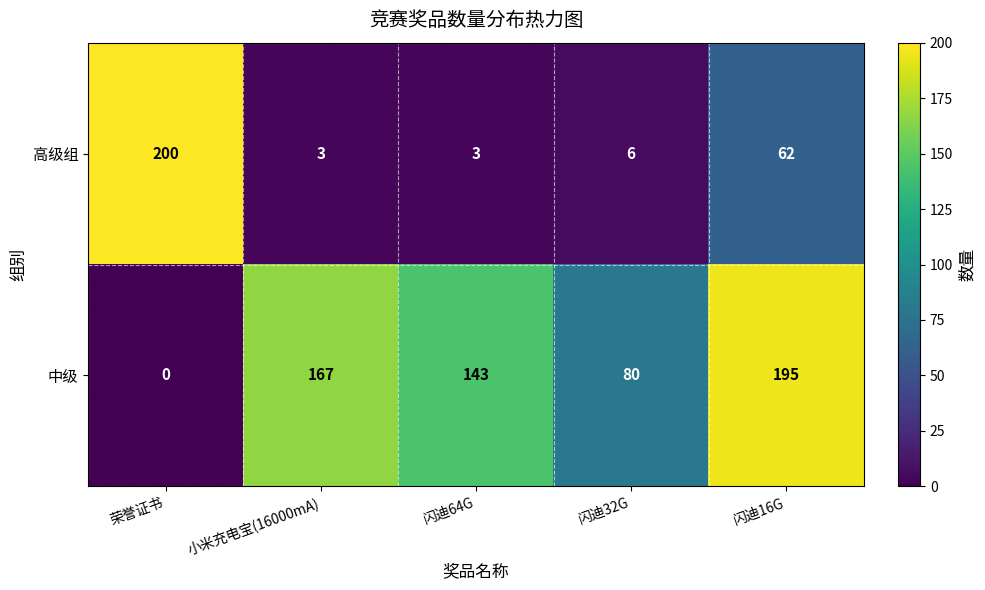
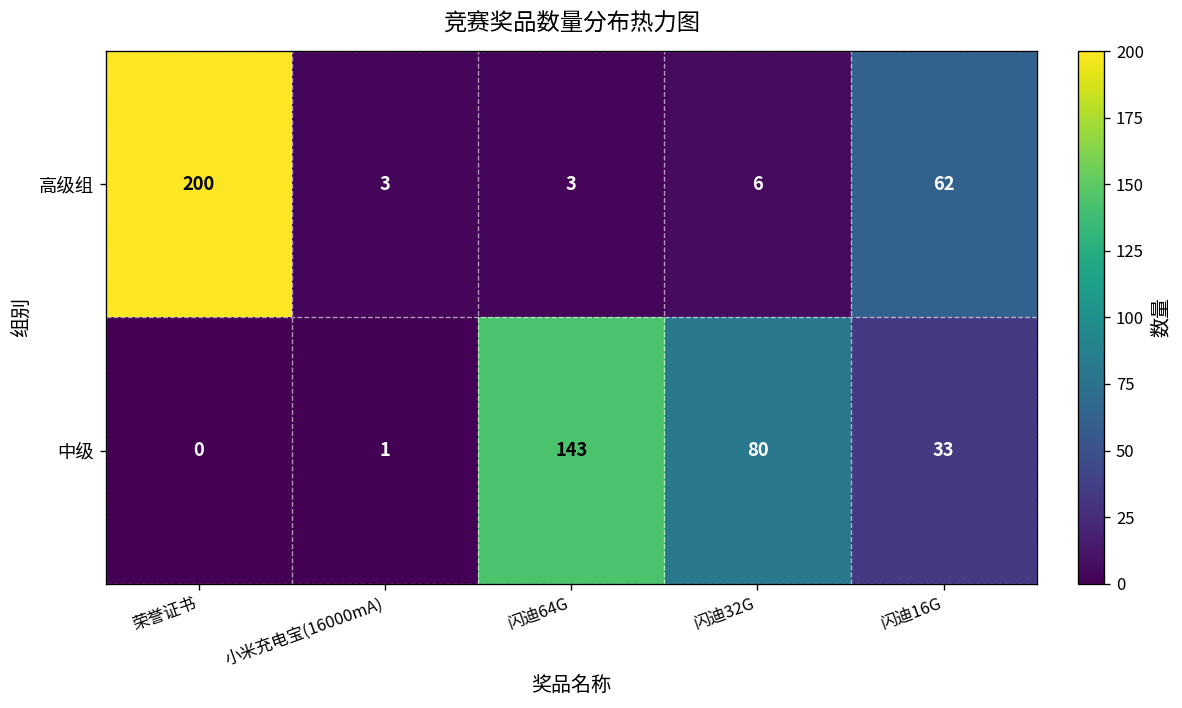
中级, 小米充电宝(16000mA): 167 -> 1
中级, 闪迪16G: 195 -> 33
